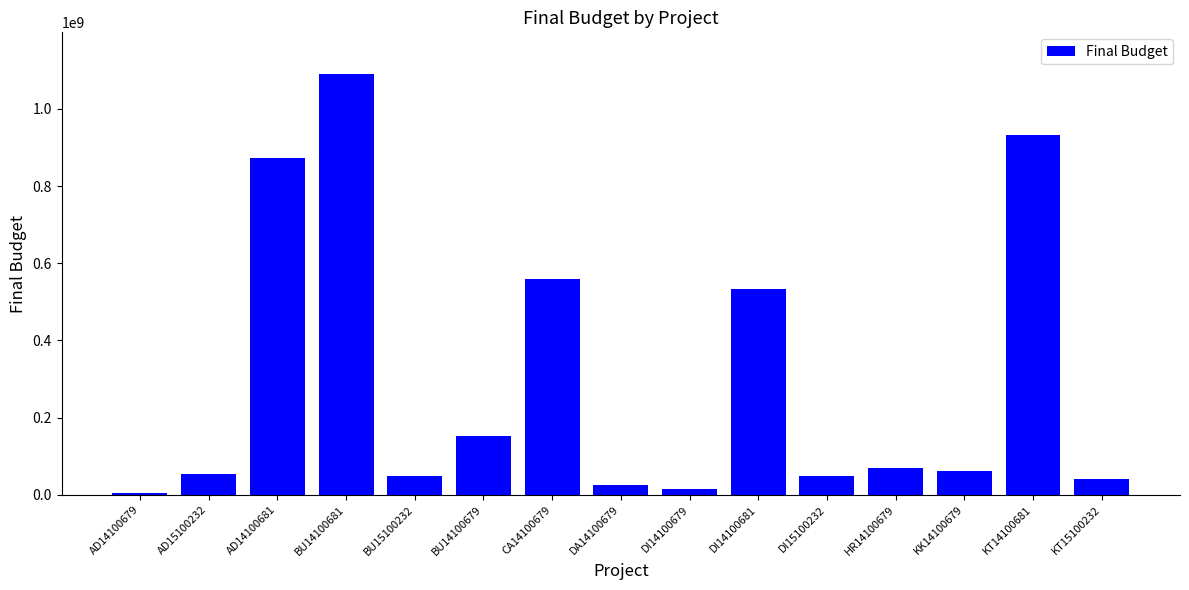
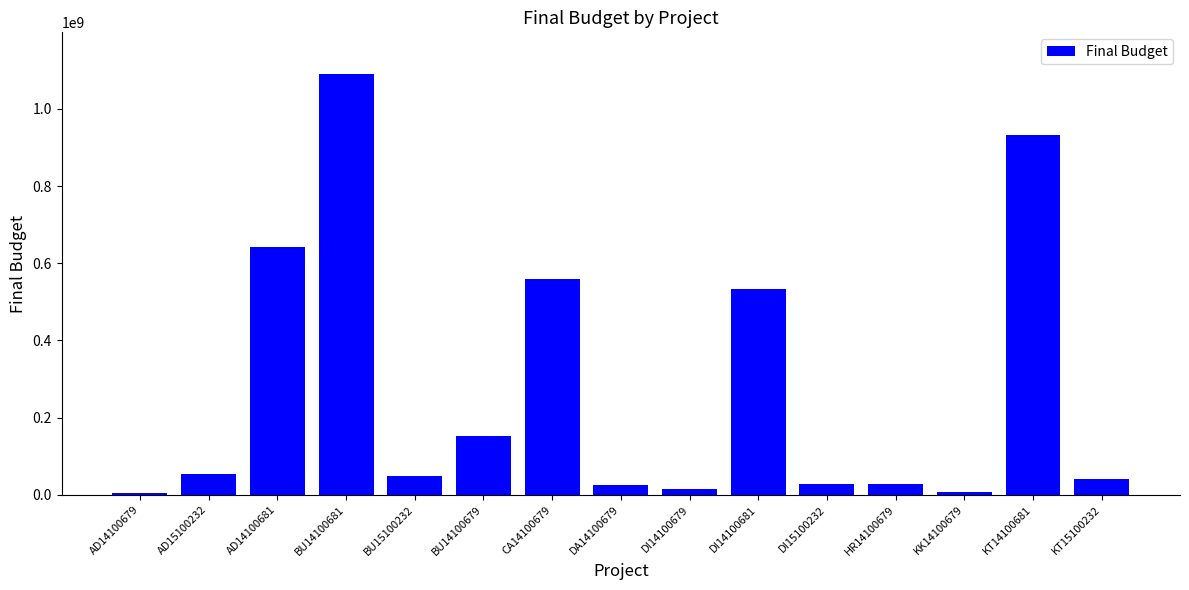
AD14100681: 870000000 -> 640000000
DI15100232: 50000000 -> 30000000
HR14100679: 70000000 -> 30000000
KK14100679: 60000000 -> 10000000
